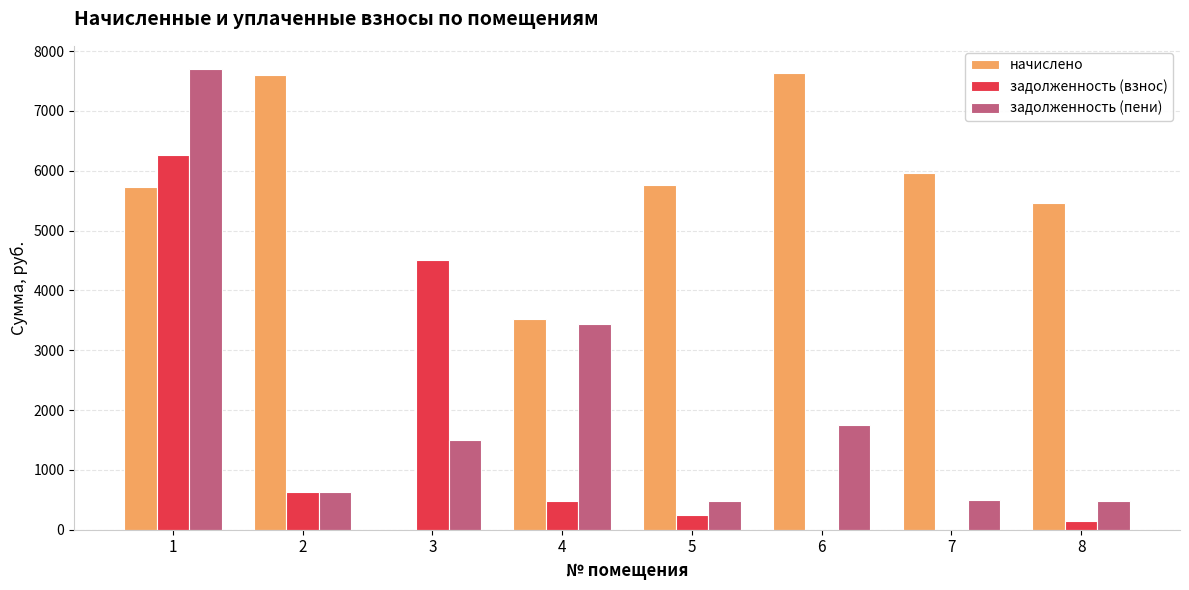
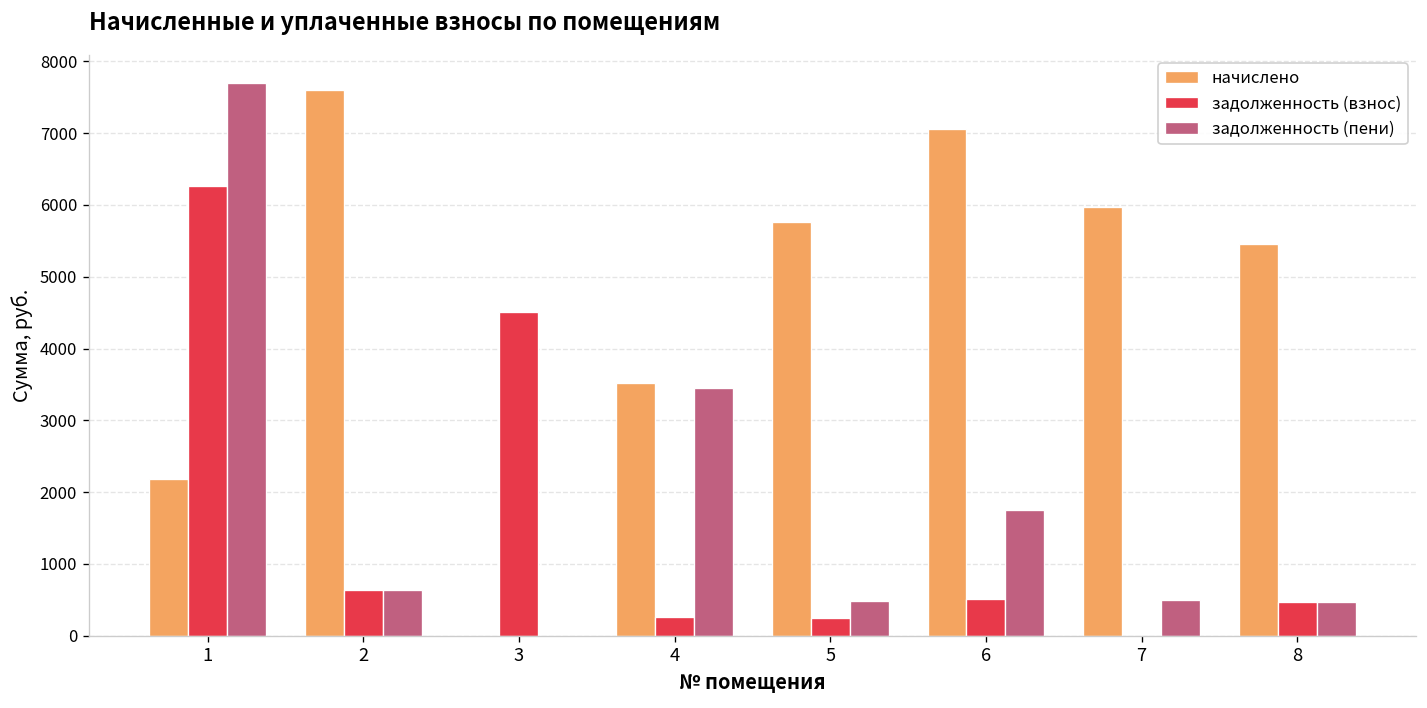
начислено, 1: 5700 -> 2200
задолженность (пени), 3: 1500 -> 0
задолженность (взнос), 4: 500 -> 300
начислено, 6: 7600 -> 7100
задолженность (взнос), 6: 0 -> 500
задолженность (взнос), 8: 100 -> 500
